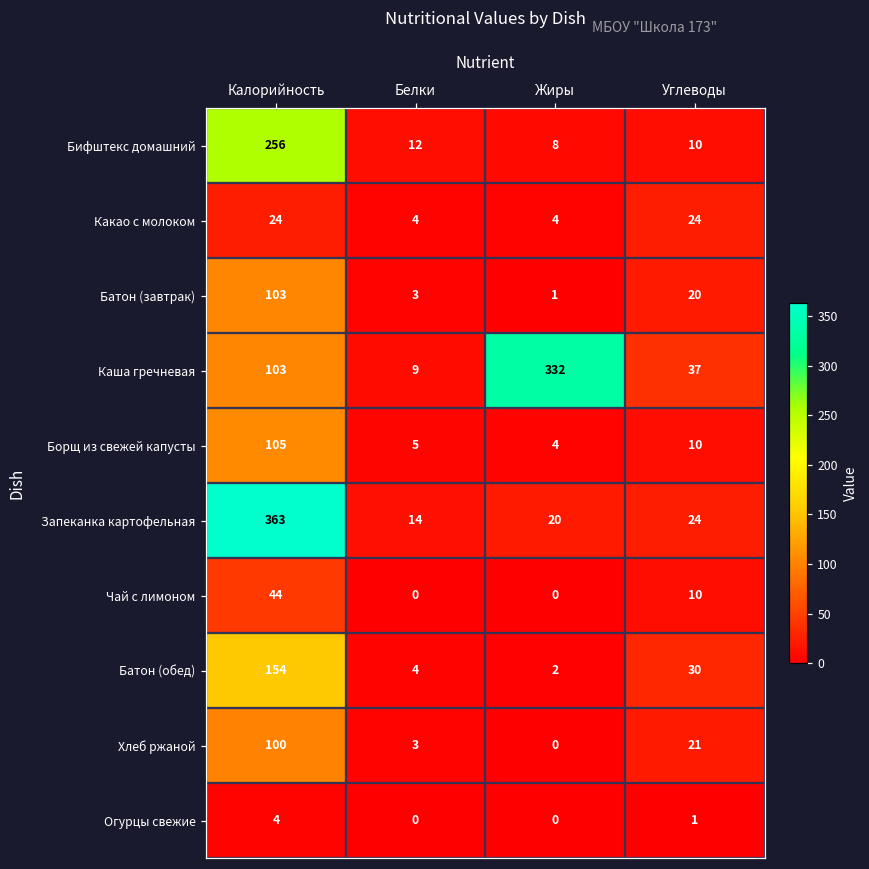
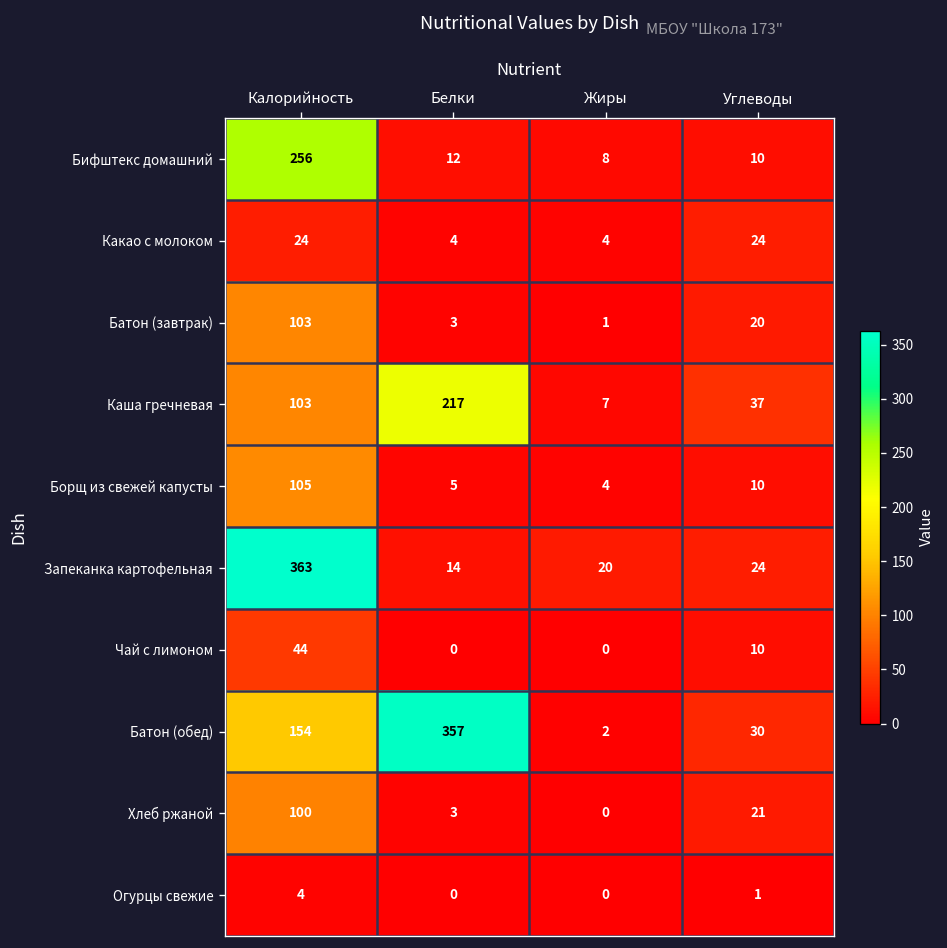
Каша гречневая, Белки: 9 -> 217
Каша гречневая, Жиры: 332 -> 7
Батон (обед), Белки: 4 -> 357
